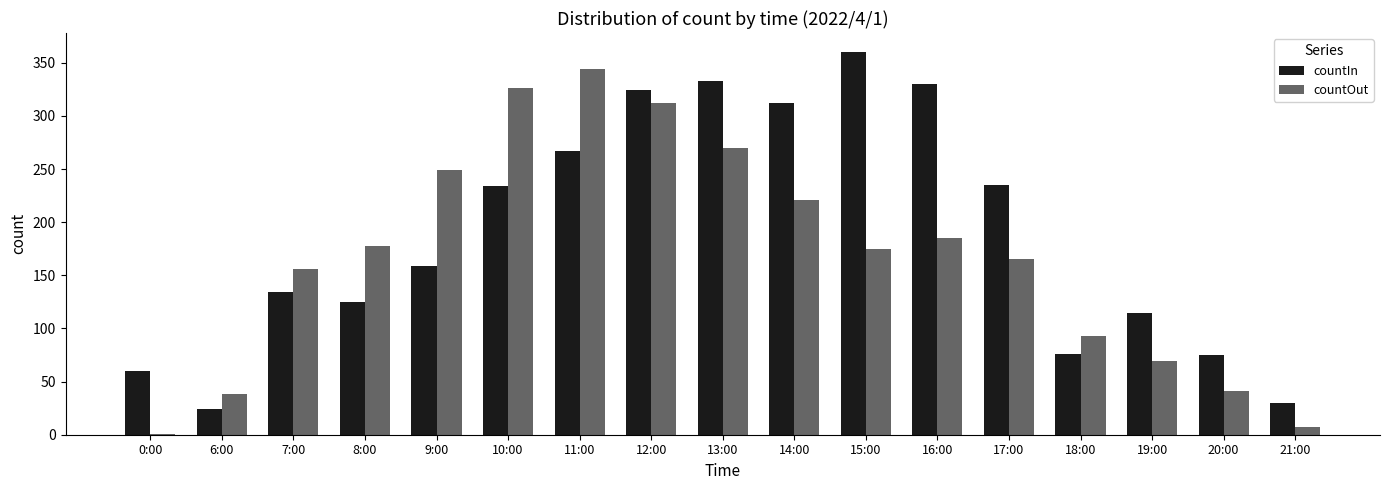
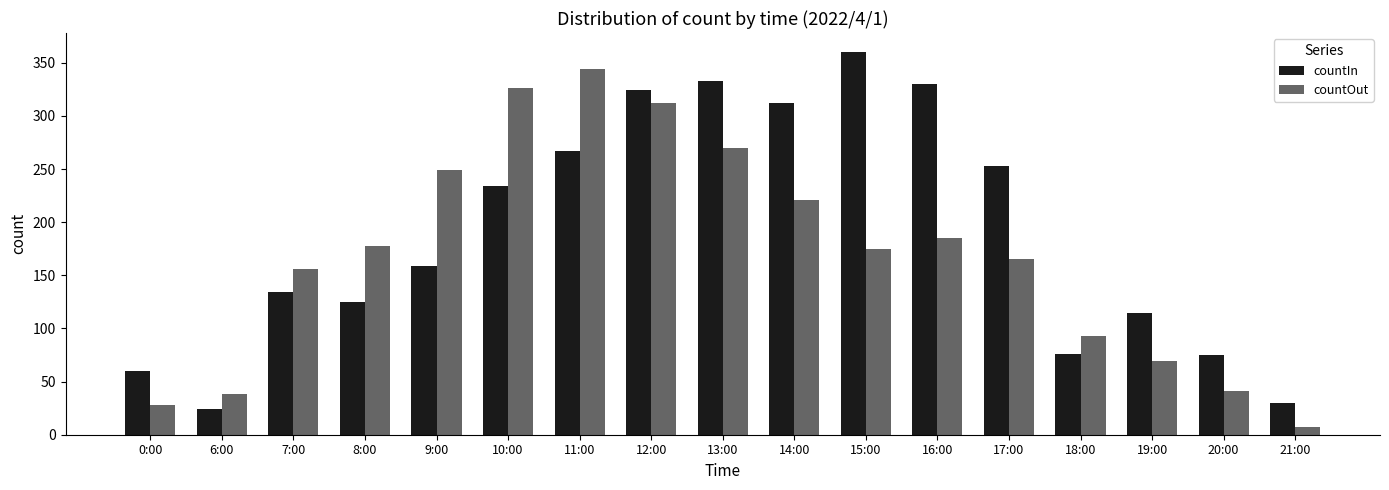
countOut, 0:00: 1 -> 28
countIn, 17:00: 235 -> 253
